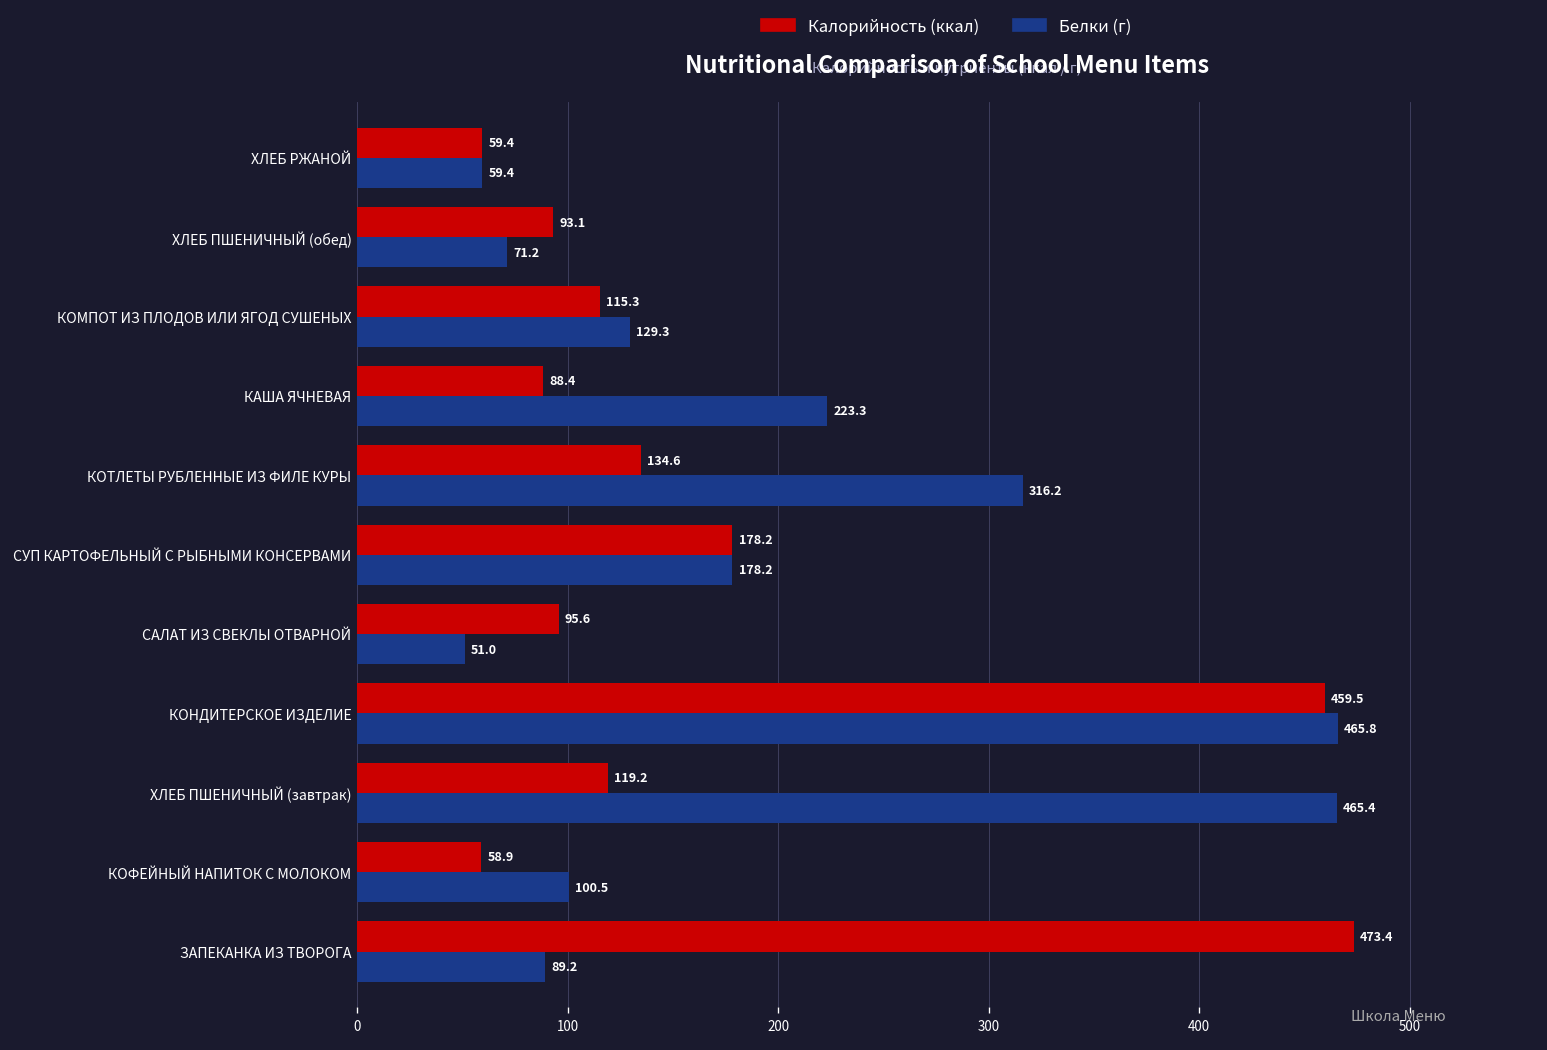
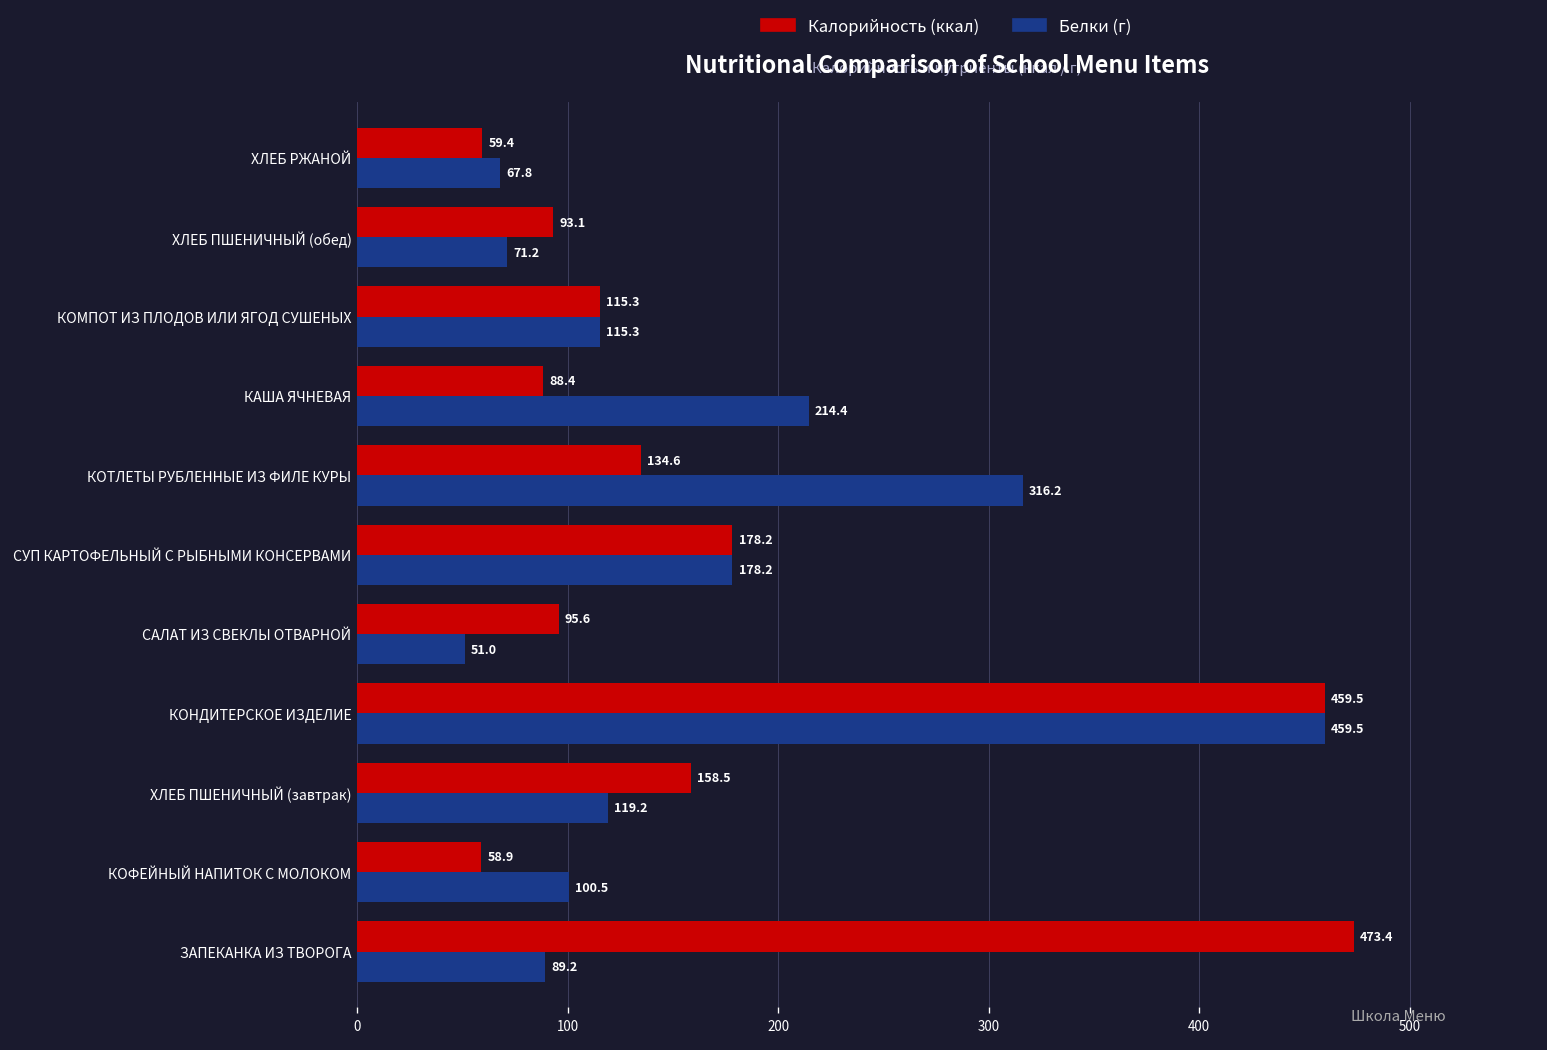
Белки (г), ХЛЕБ РЖАНОЙ: 59.4 -> 67.8
Белки (г), КОМПОТ ИЗ ПЛОДОВ ИЛИ ЯГОД СУШЕНЫХ: 129.3 -> 115.3
Белки (г), КАША ЯЧНЕВАЯ: 223.3 -> 214.4
Белки (г), КОНДИТЕРСКОЕ ИЗДЕЛИЕ: 465.8 -> 459.5
Калорийность (ккал), ХЛЕБ ПШЕНИЧНЫЙ (завтрак): 119.2 -> 158.5
Белки (г), ХЛЕБ ПШЕНИЧНЫЙ (завтрак): 465.4 -> 119.2
